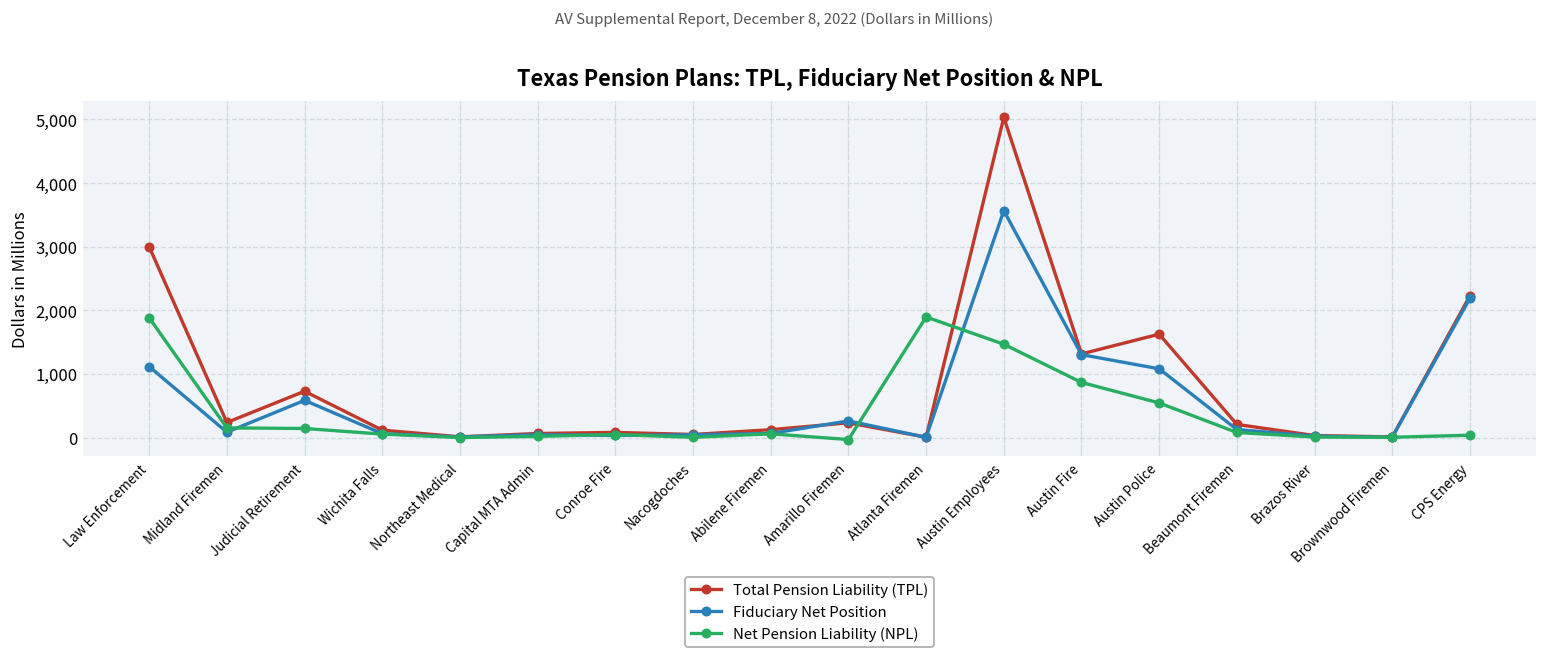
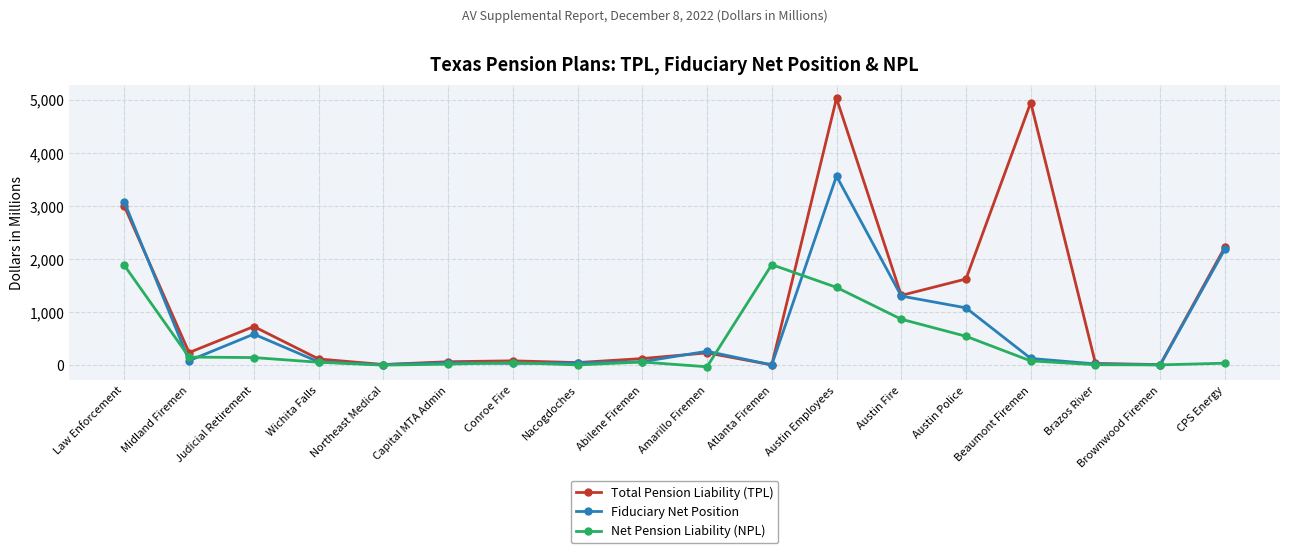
Fiduciary Net Position, Law Enforcement: 1,100 -> 3,100
Total Pension Liability (TPL), Beaumont Firemen: 200 -> 5,000
